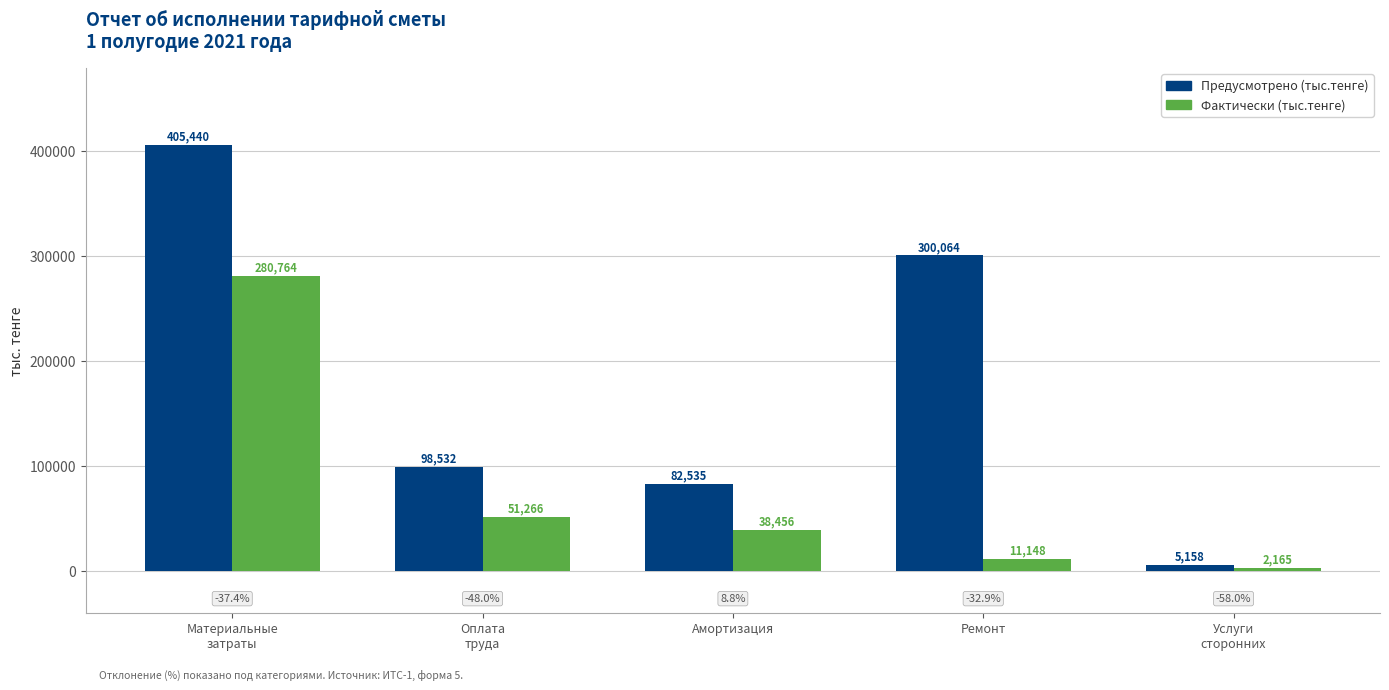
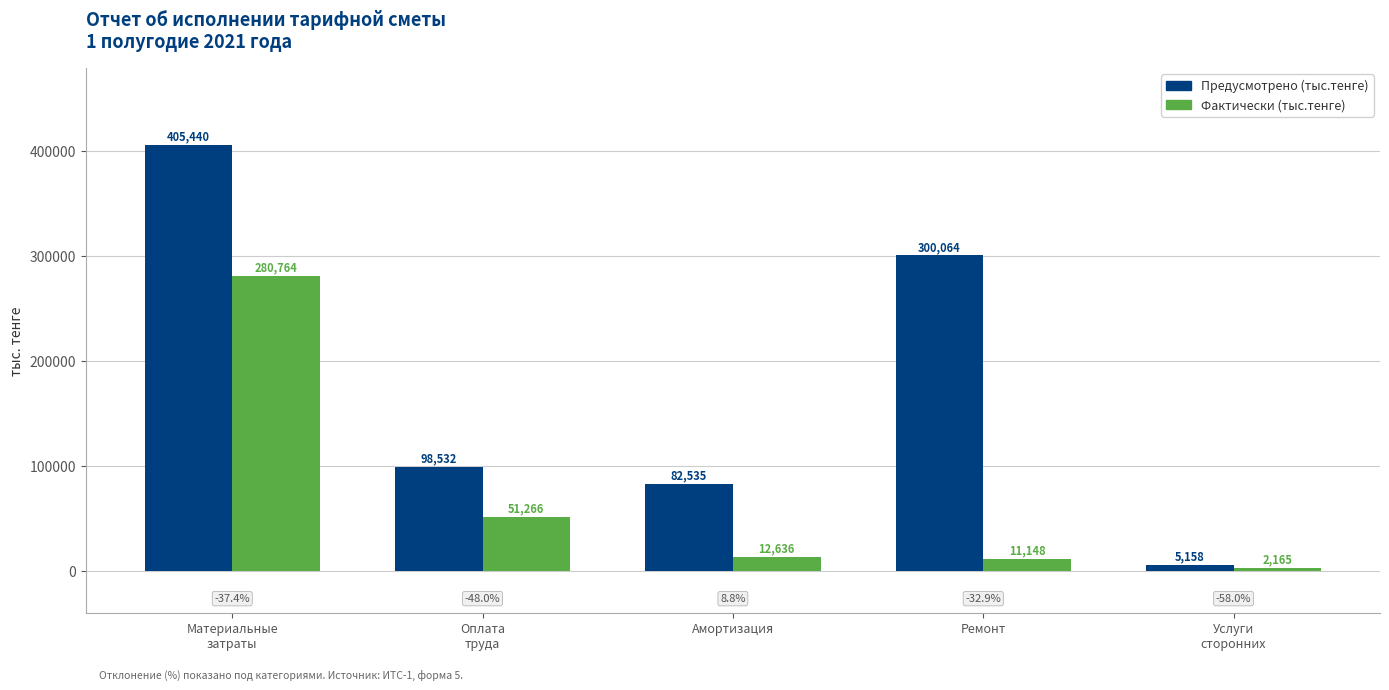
Фактически (тыс.тенге), Амортизация: 38,456 -> 12,636
